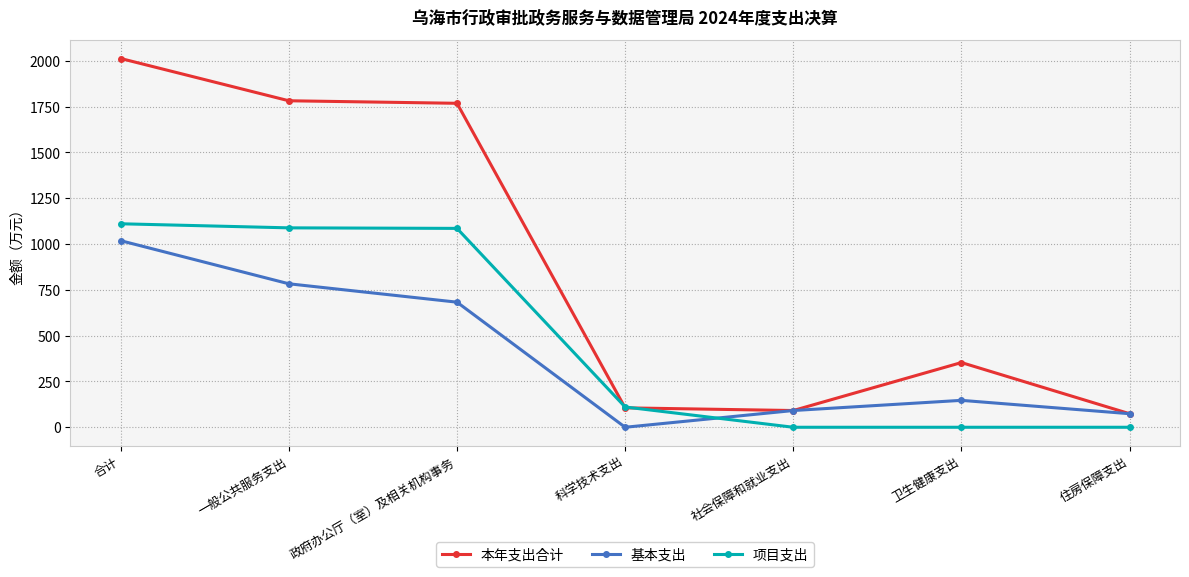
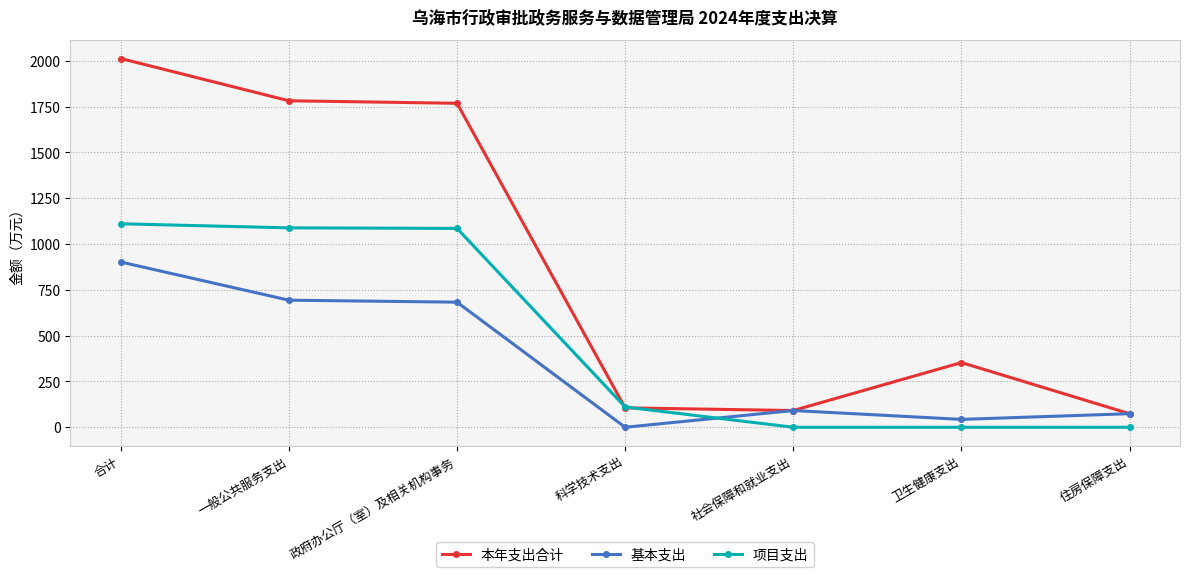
基本支出, 合计: 1020 -> 900
基本支出, 一般公共服务支出: 780 -> 690
基本支出, 卫生健康支出: 150 -> 40
